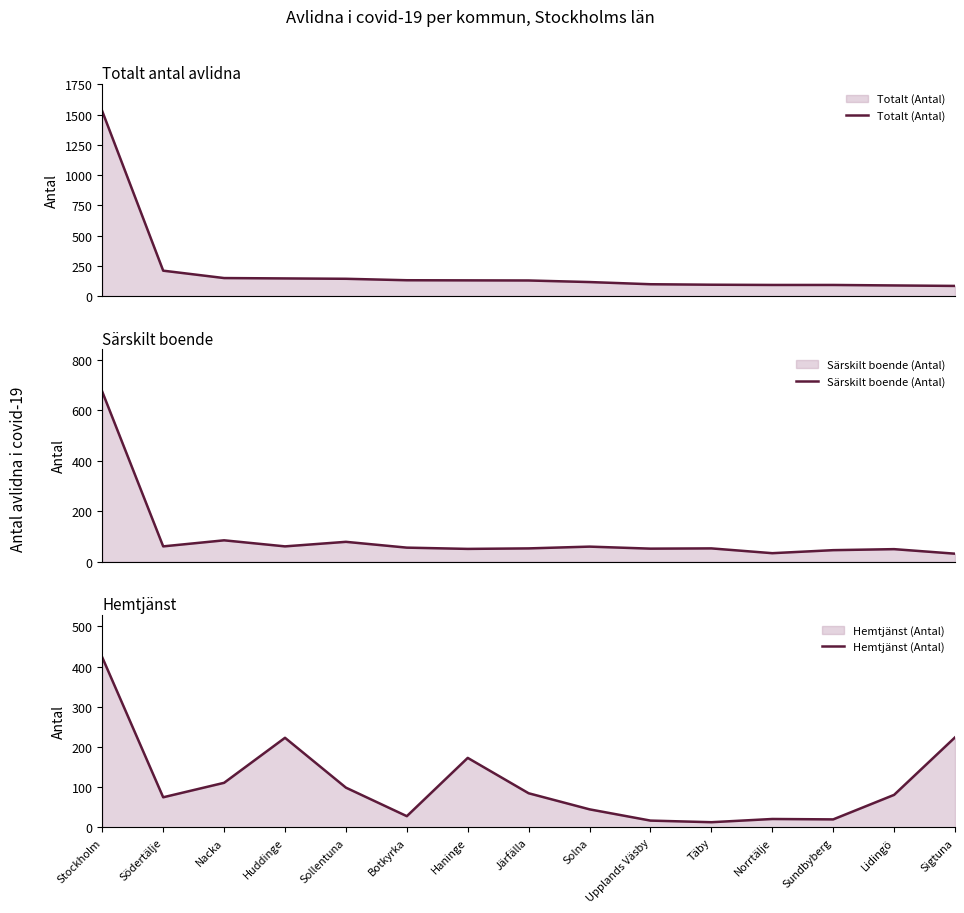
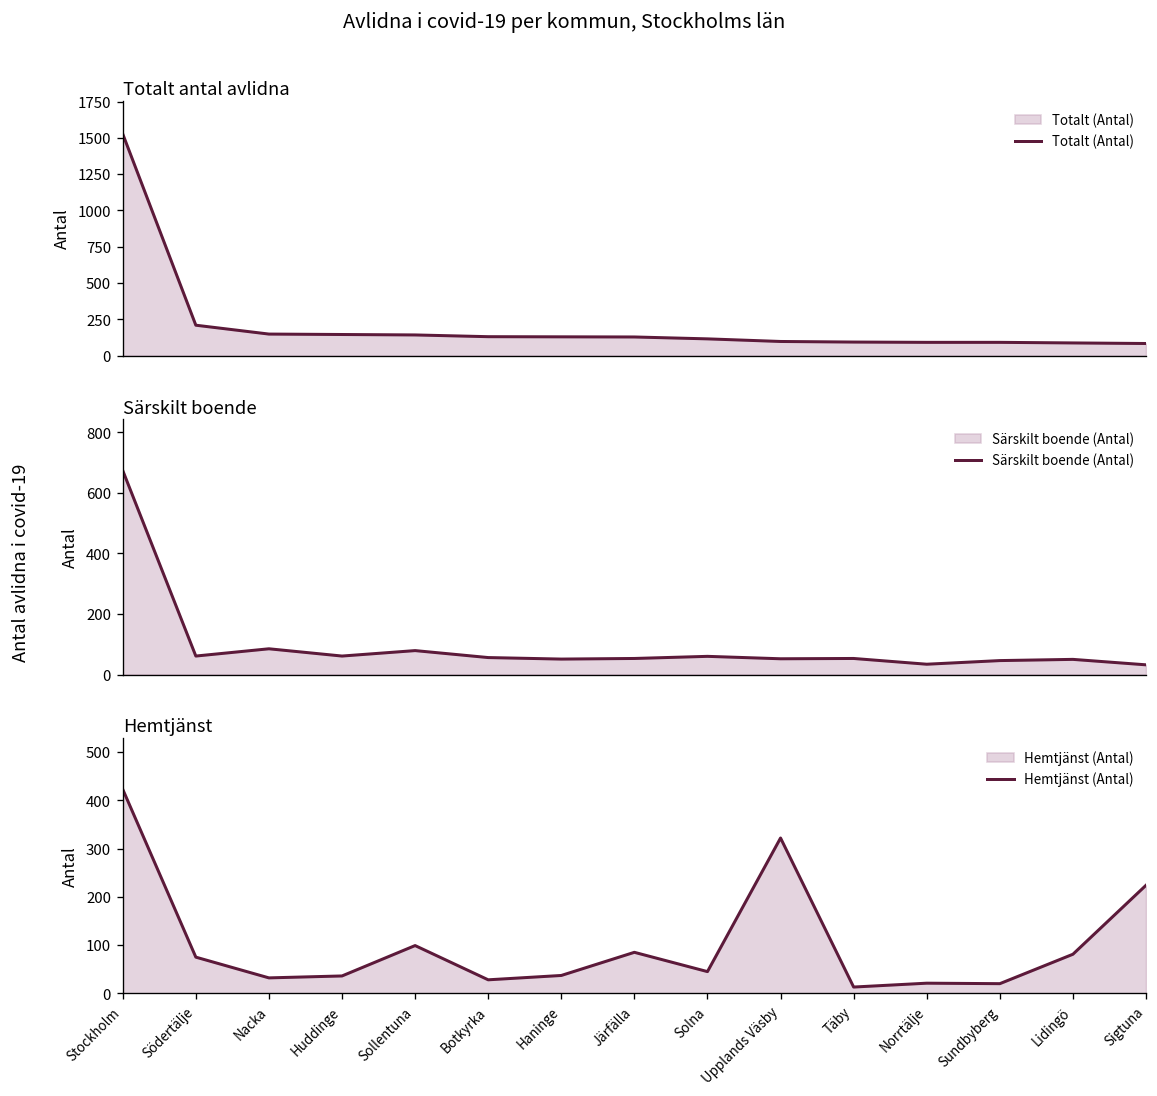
Hemtjänst, Nacka: 110 -> 30
Hemtjänst, Huddinge: 220 -> 40
Hemtjänst, Haninge: 170 -> 40
Hemtjänst, Upplands Väsby: 20 -> 320
